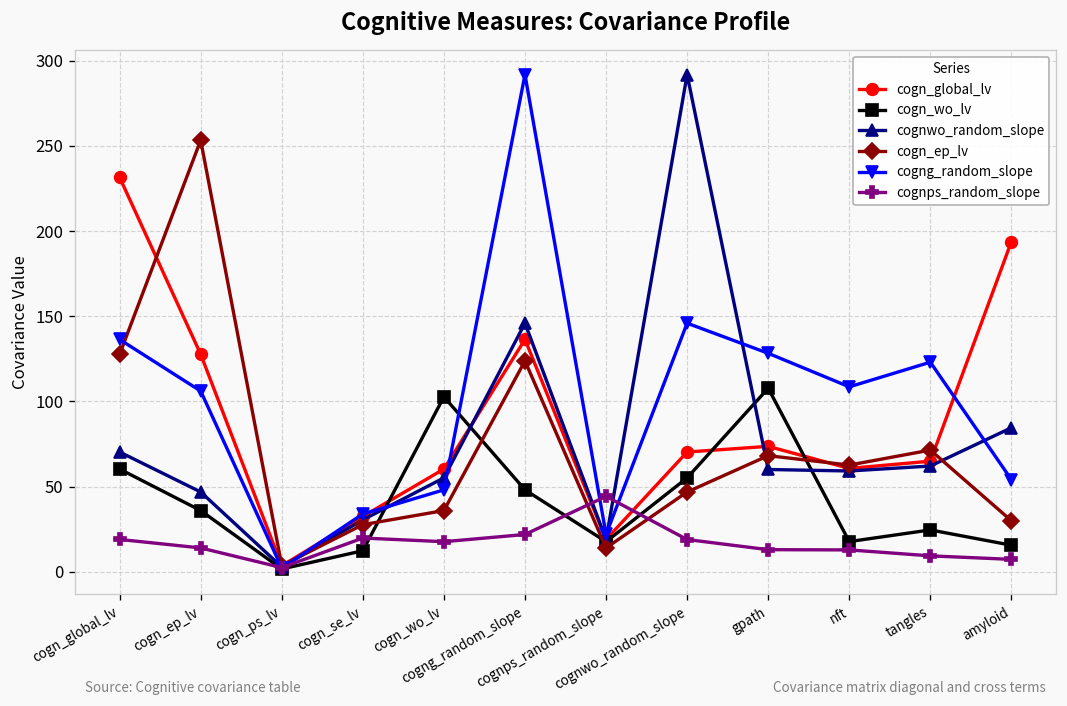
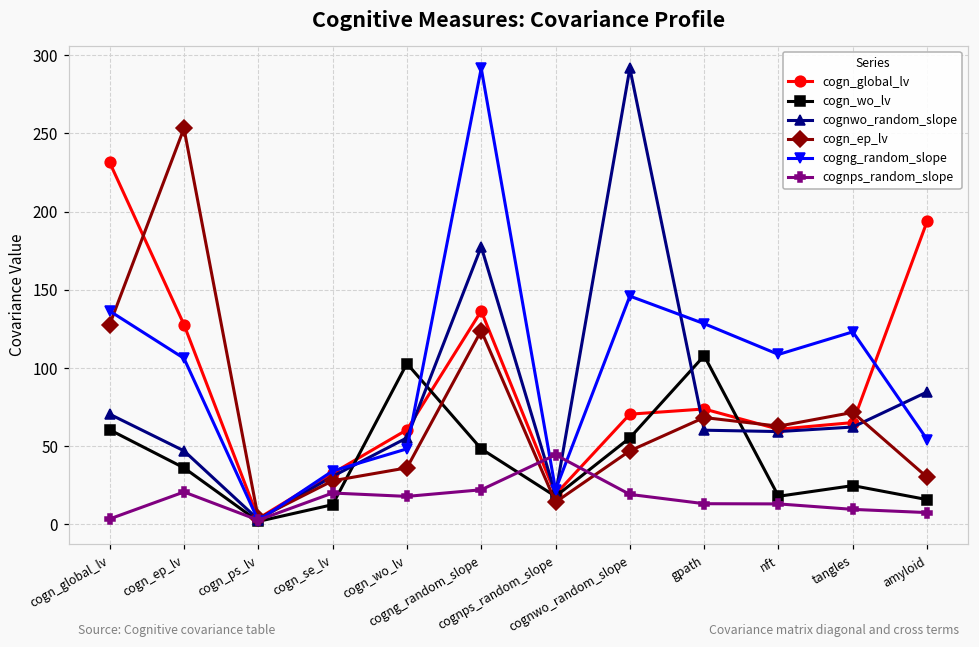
cognps_random_slope, cogn_global_lv: 19 -> 3
cognps_random_slope, cogn_ep_lv: 14 -> 21
cognwo_random_slope, cogng_random_slope: 146 -> 178
